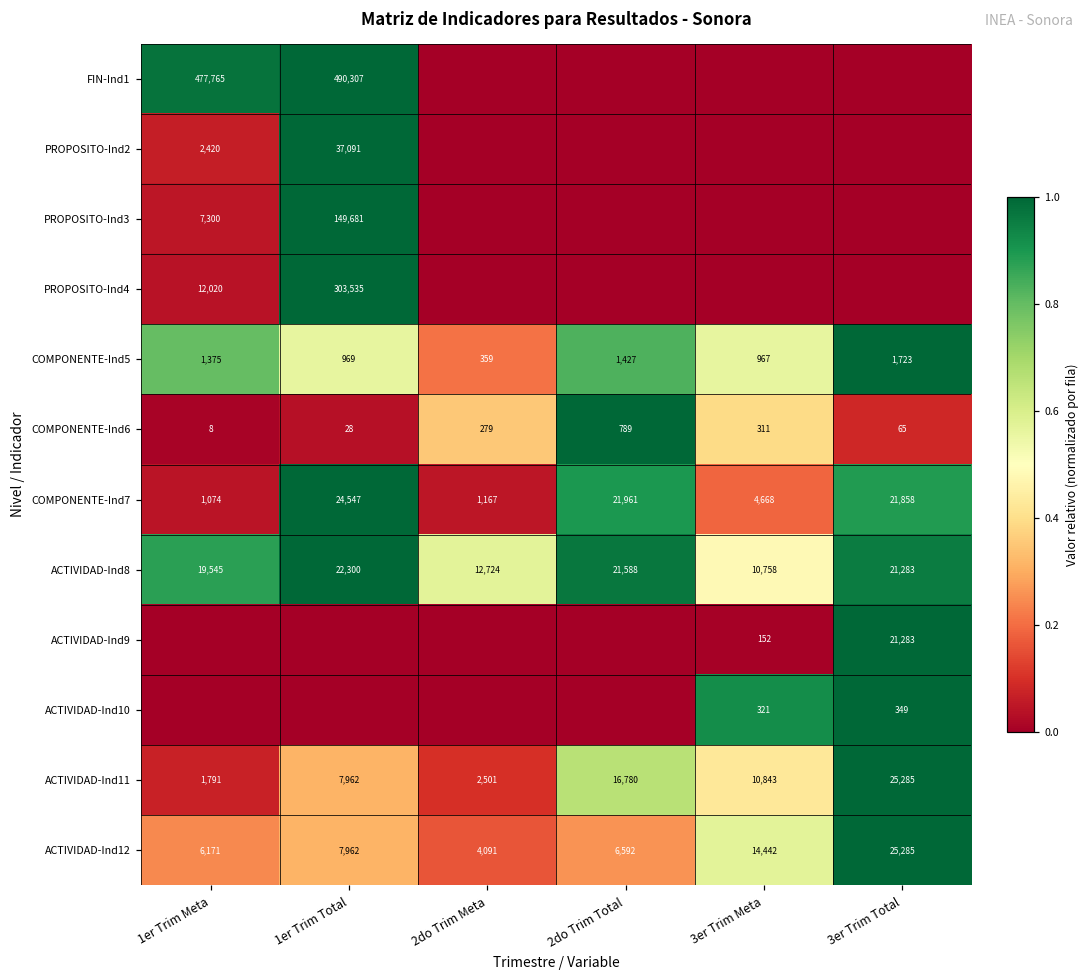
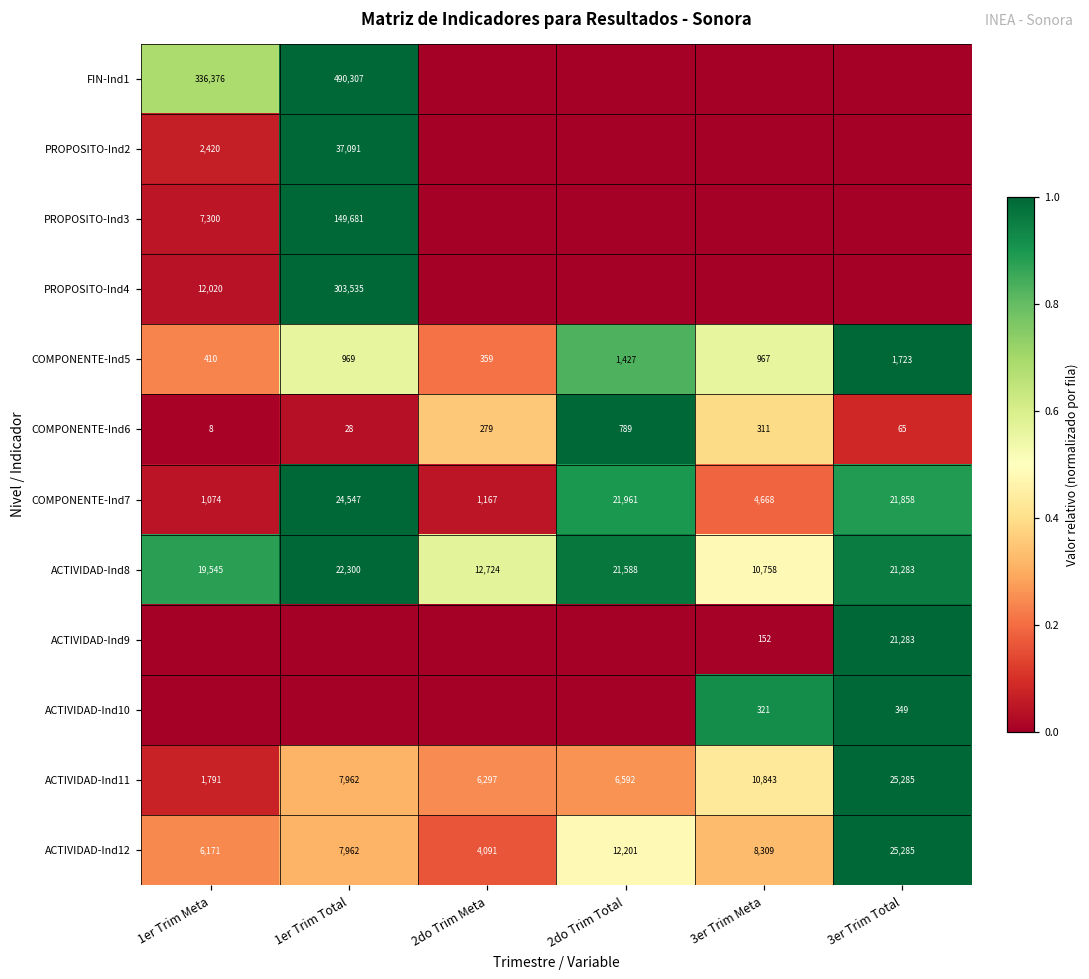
FIN-Ind1, 1er Trim Meta: 477,765 -> 336,376
COMPONENTE-Ind5, 1er Trim Meta: 1,375 -> 410
ACTIVIDAD-Ind11, 2do Trim Meta: 2,501 -> 6,297
ACTIVIDAD-Ind11, 2do Trim Total: 16,780 -> 6,592
ACTIVIDAD-Ind12, 2do Trim Total: 6,592 -> 12,201
ACTIVIDAD-Ind12, 3er Trim Meta: 14,442 -> 8,309
